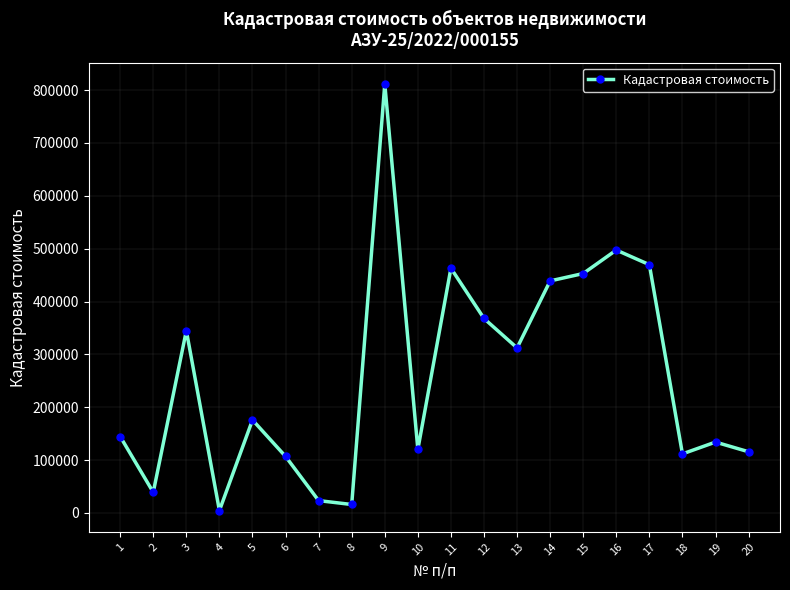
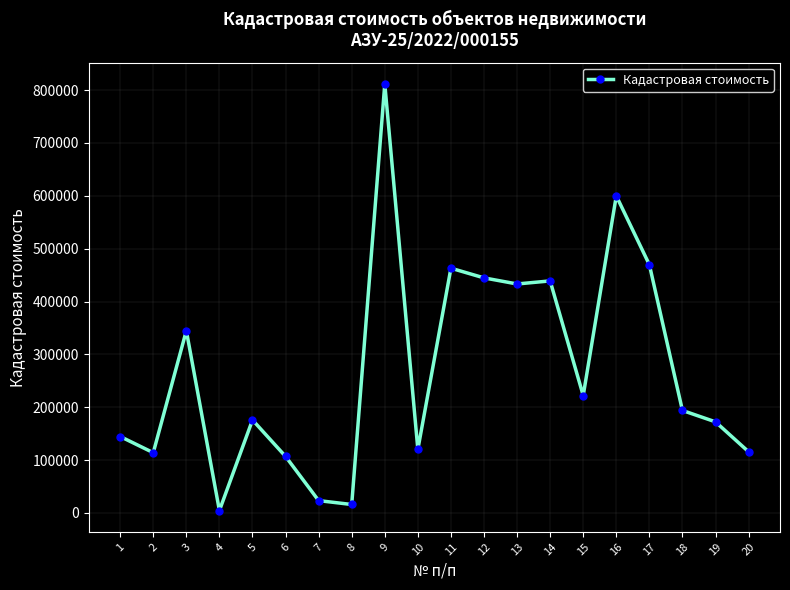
2: 40000 -> 110000
12: 370000 -> 440000
13: 310000 -> 430000
15: 450000 -> 220000
16: 500000 -> 600000
18: 110000 -> 190000
19: 130000 -> 170000
